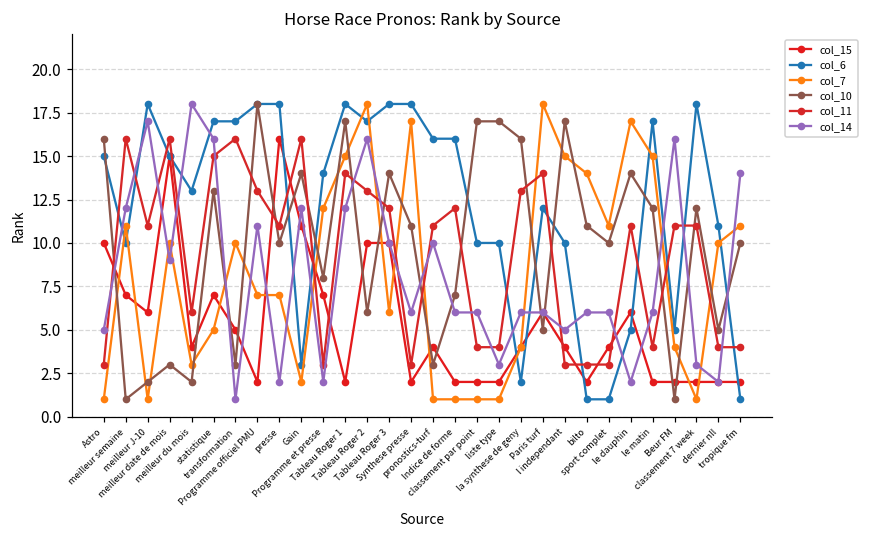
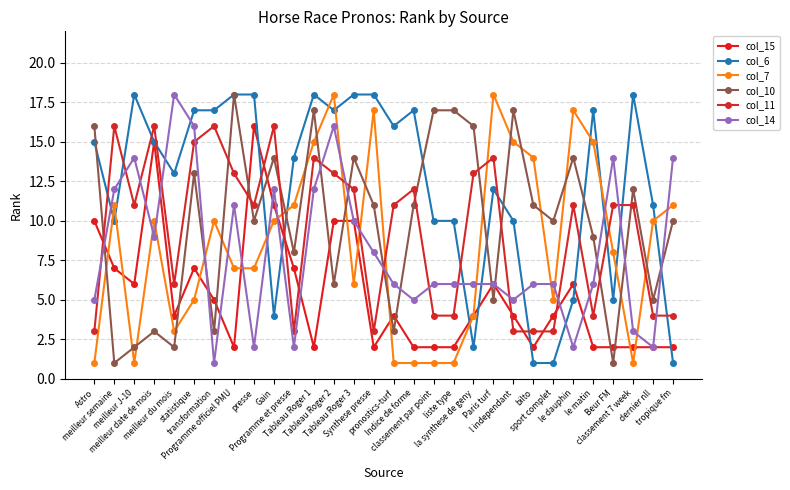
col_14, meilleur J-10: 17 -> 14
col_6, Gain: 3 -> 4
col_7, Gain: 2 -> 10
col_7, Programme et presse: 12 -> 11
col_14, Synthese presse: 6 -> 8
col_14, pronostics-turf: 10 -> 6
col_6, Indice de forme: 16 -> 17
col_10, Indice de forme: 7 -> 11
col_14, Indice de forme: 6 -> 5
col_14, liste type: 3 -> 6
col_7, sport complet: 11 -> 5
col_10, le matin: 12 -> 9
col_7, Beur FM: 4 -> 8
col_14, Beur FM: 16 -> 14
